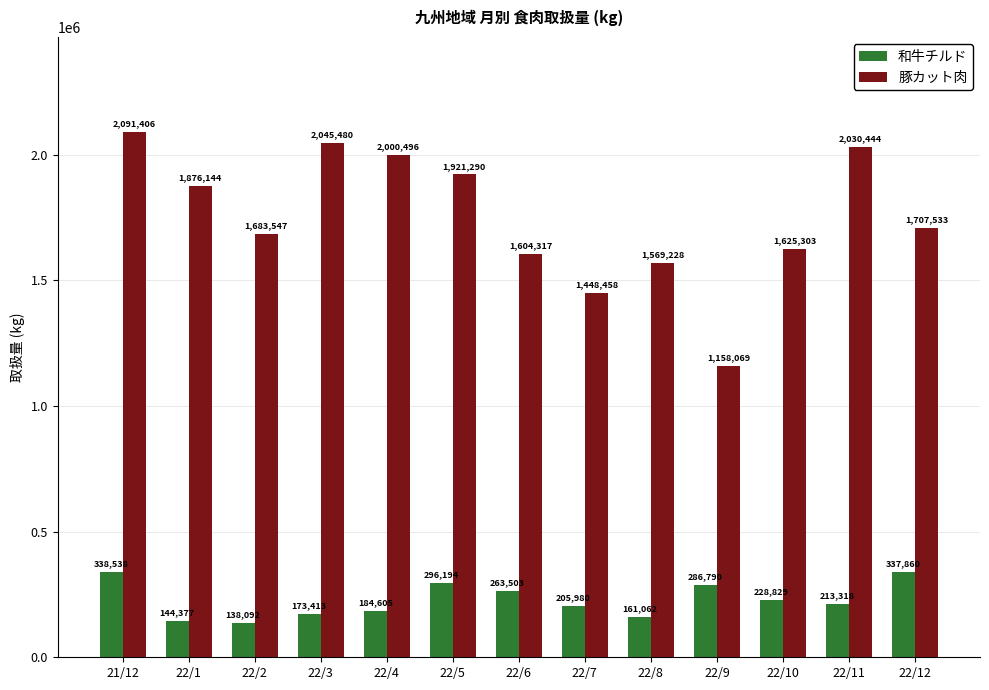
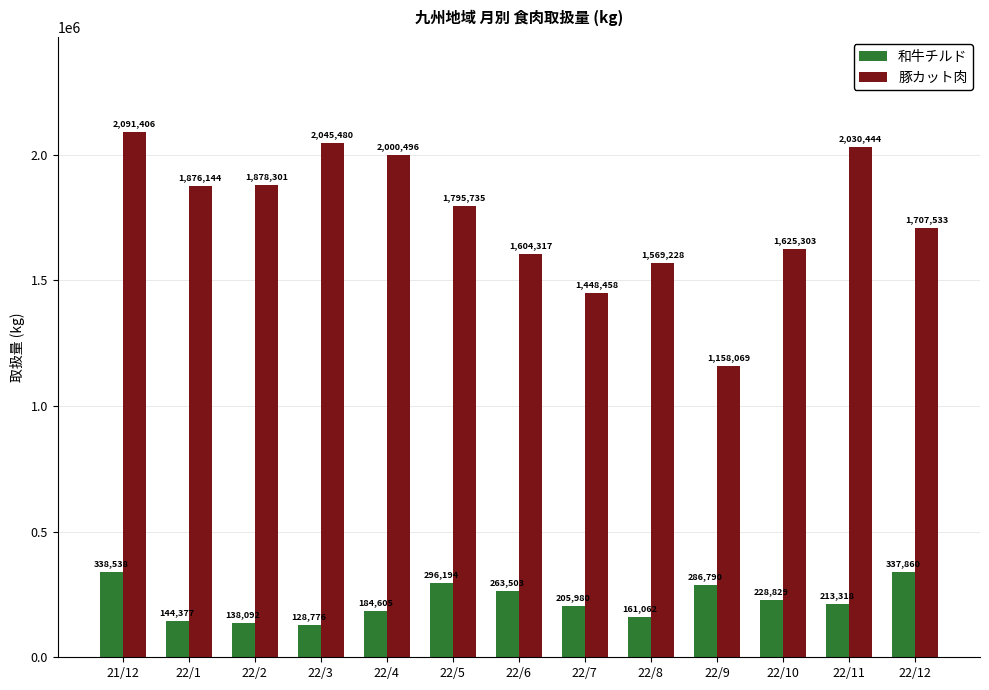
豚カット肉, 22/2: 1,683,547 -> 1,878,301
和牛チルド, 22/3: 173,413 -> 128,776
豚カット肉, 22/5: 1,921,290 -> 1,795,735
